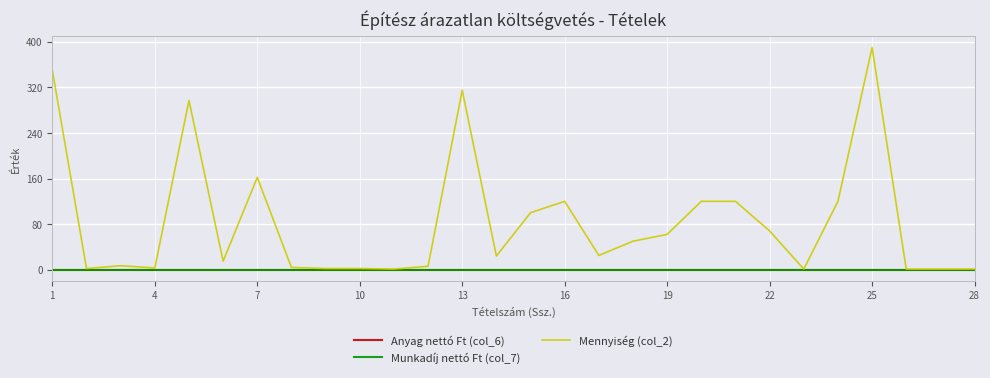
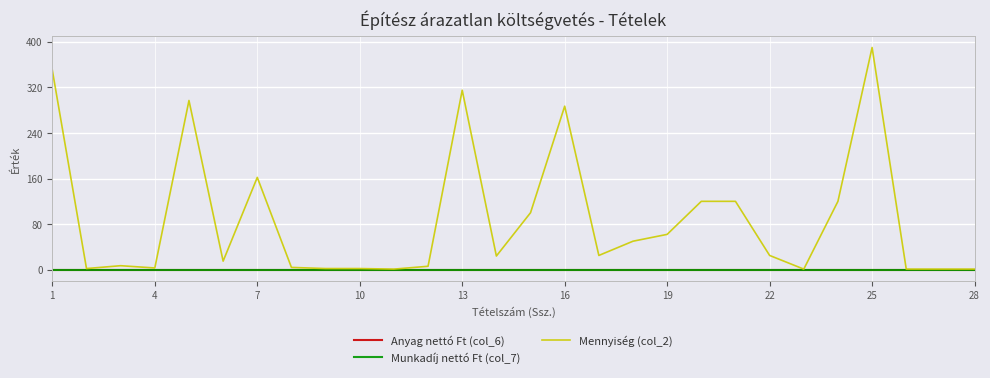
Mennyiség (col_2), 16: 120 -> 290
Mennyiség (col_2), 22: 70 -> 30
